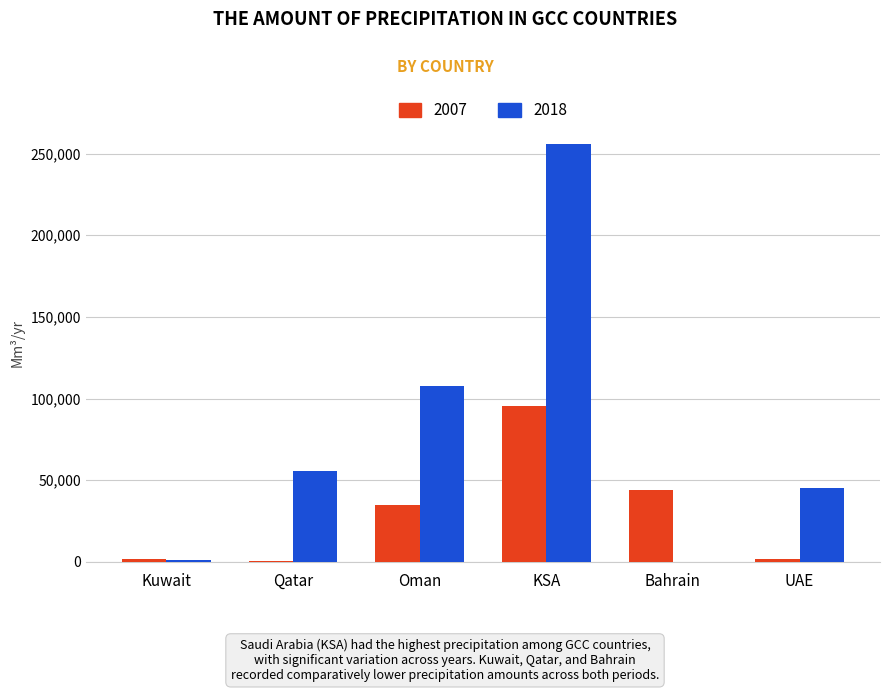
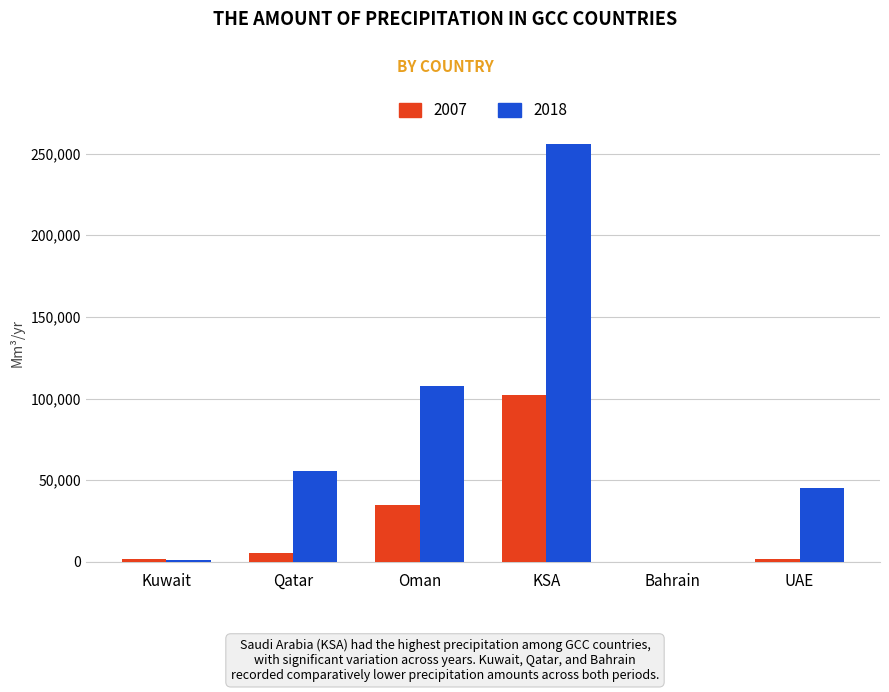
2007, Qatar: 0 -> 6,000
2007, KSA: 95,000 -> 102,000
2007, Bahrain: 44,000 -> 0
